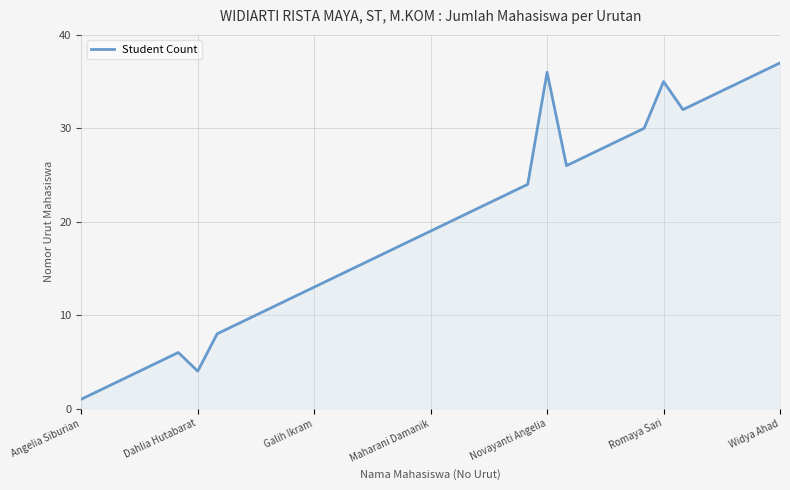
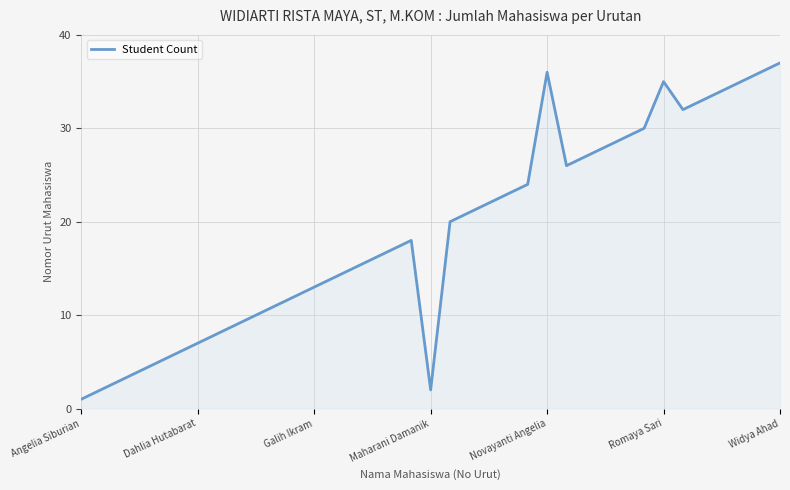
Dahlia Hutabarat: 4 -> 7
Maharani Damanik: 19 -> 2
